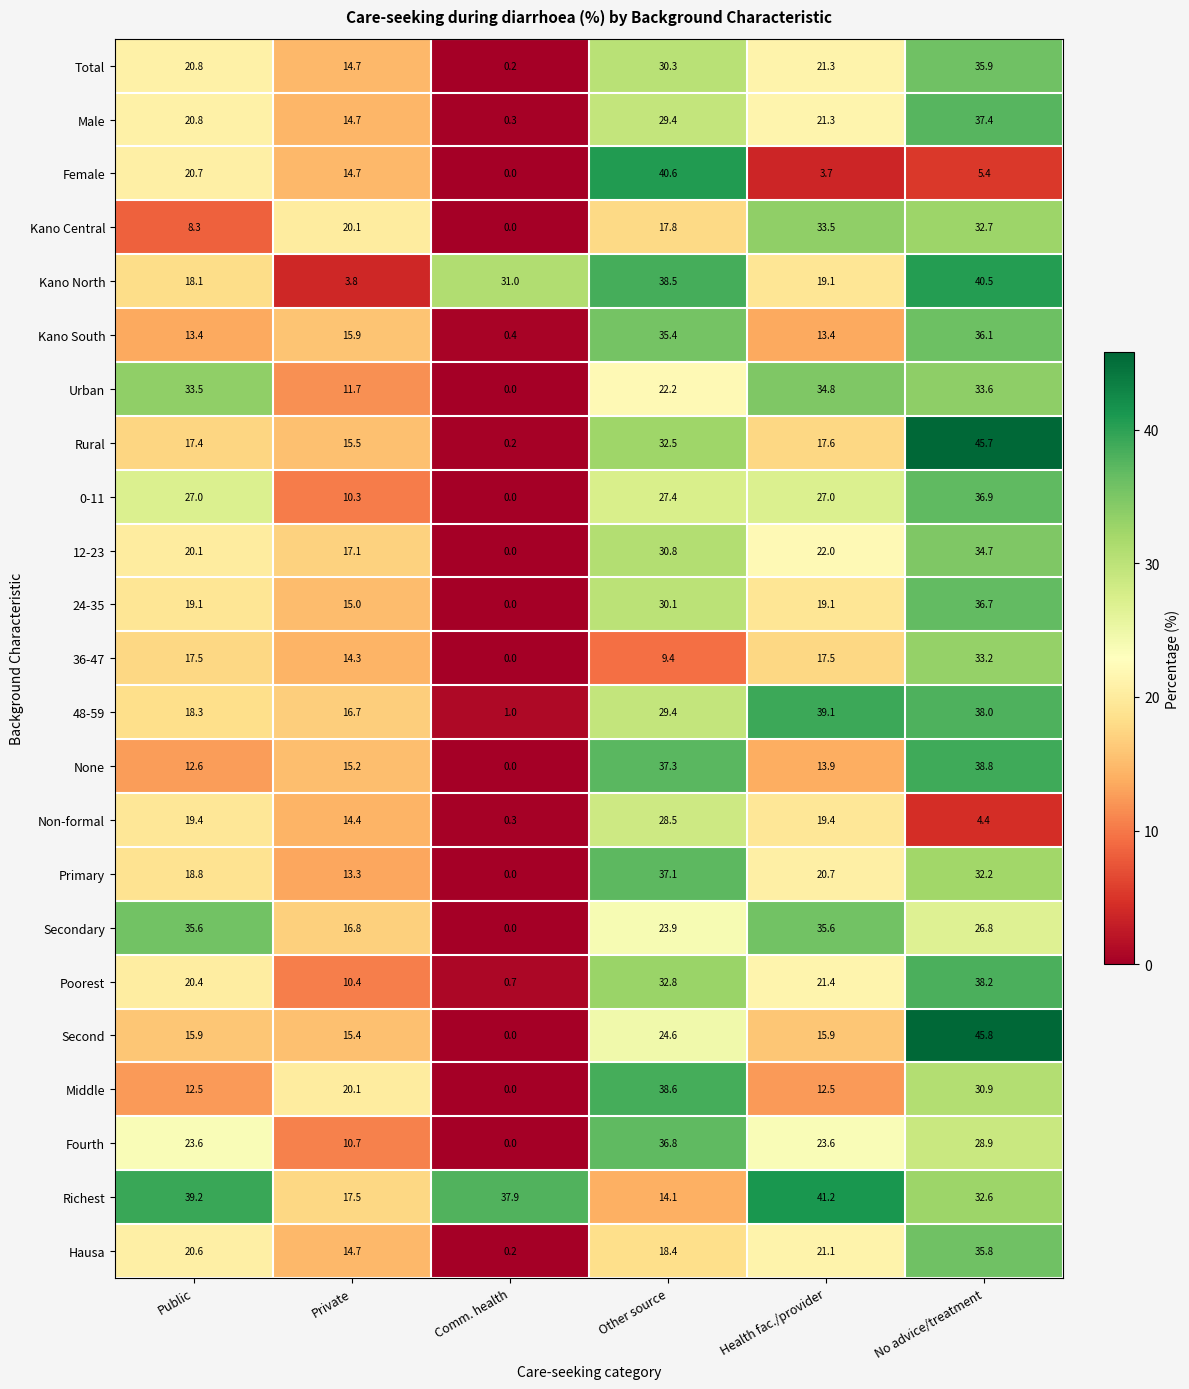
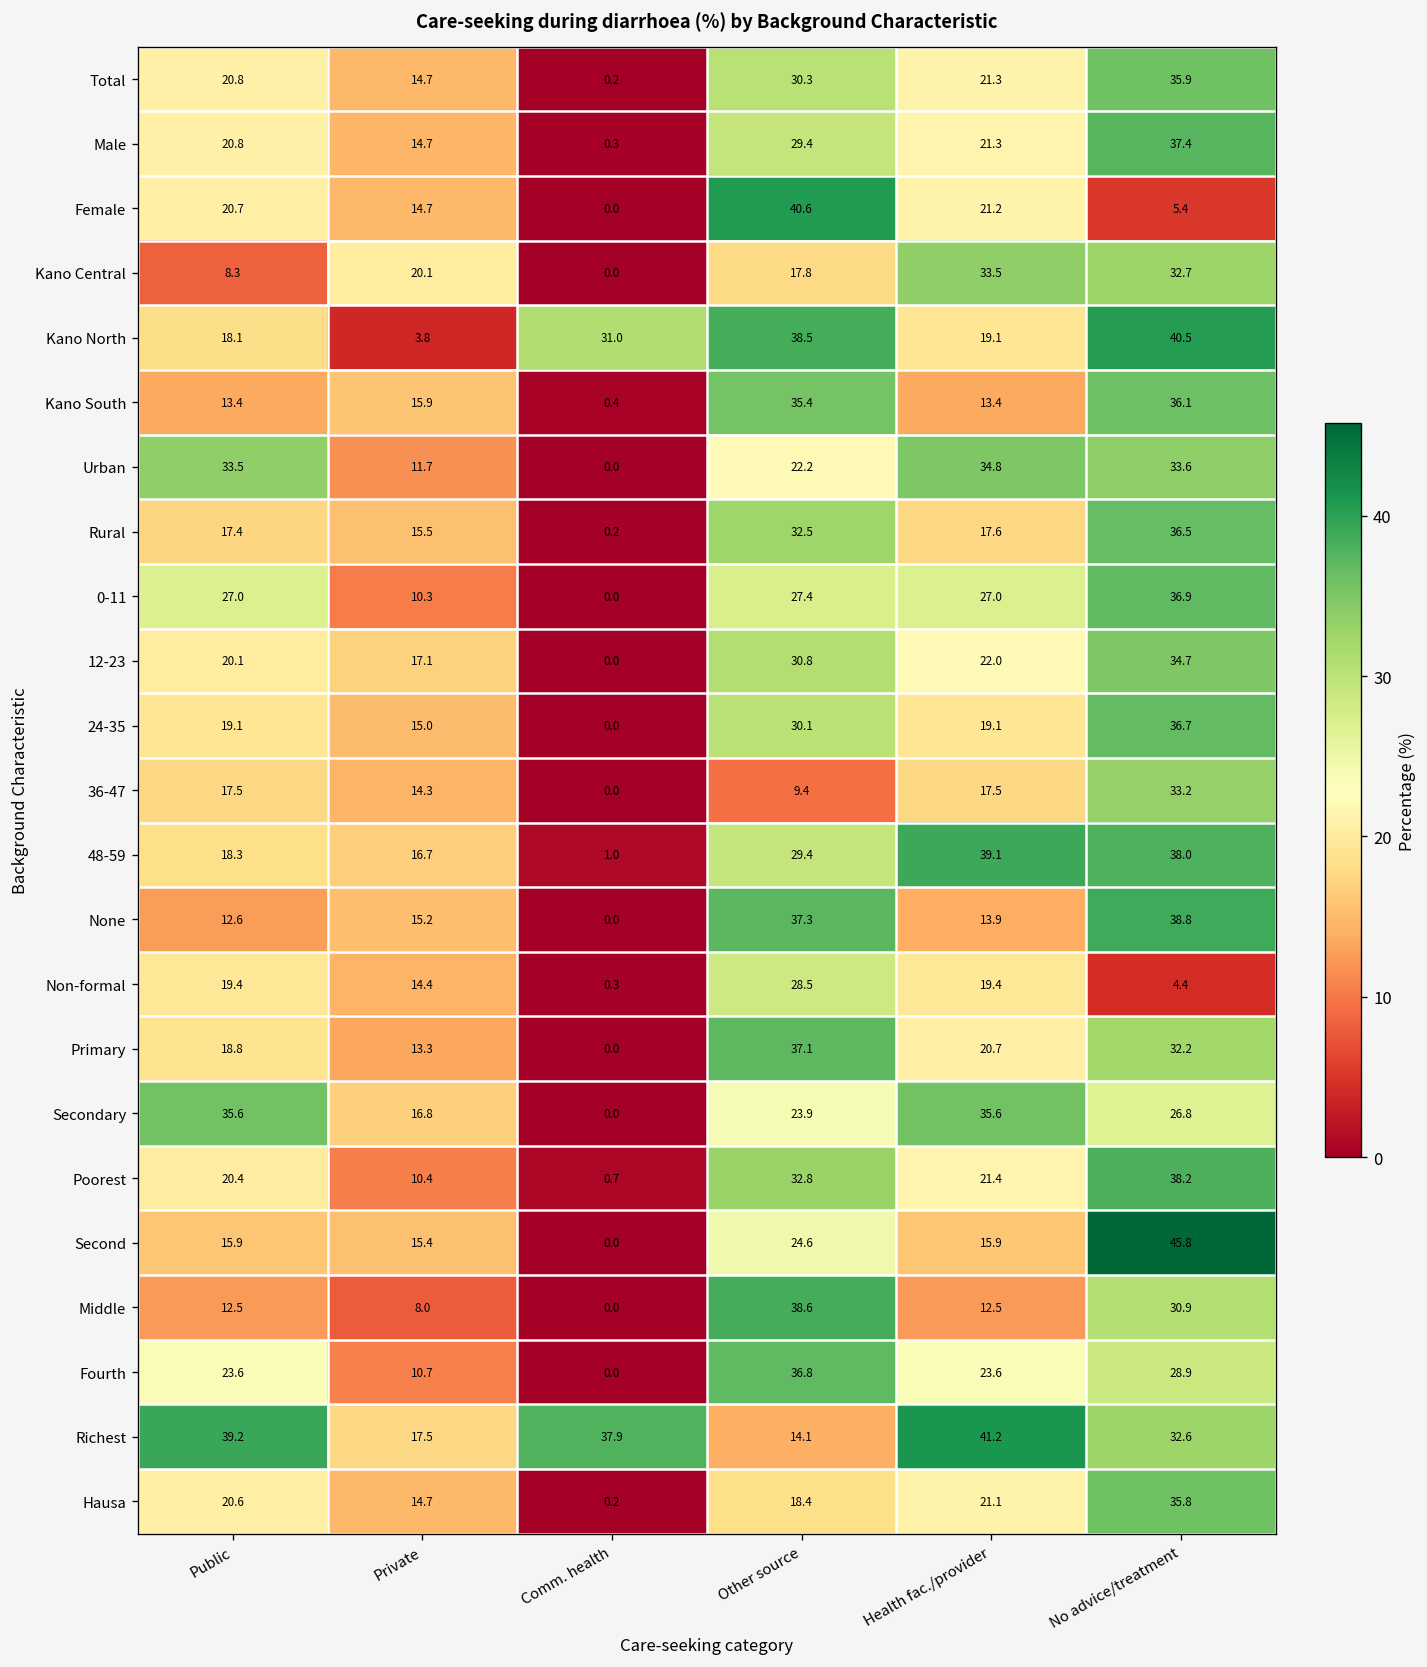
Female, Health fac./provider: 3.7 -> 21.2
Rural, No advice/treatment: 45.7 -> 36.5
Middle, Private: 20.1 -> 8.0
